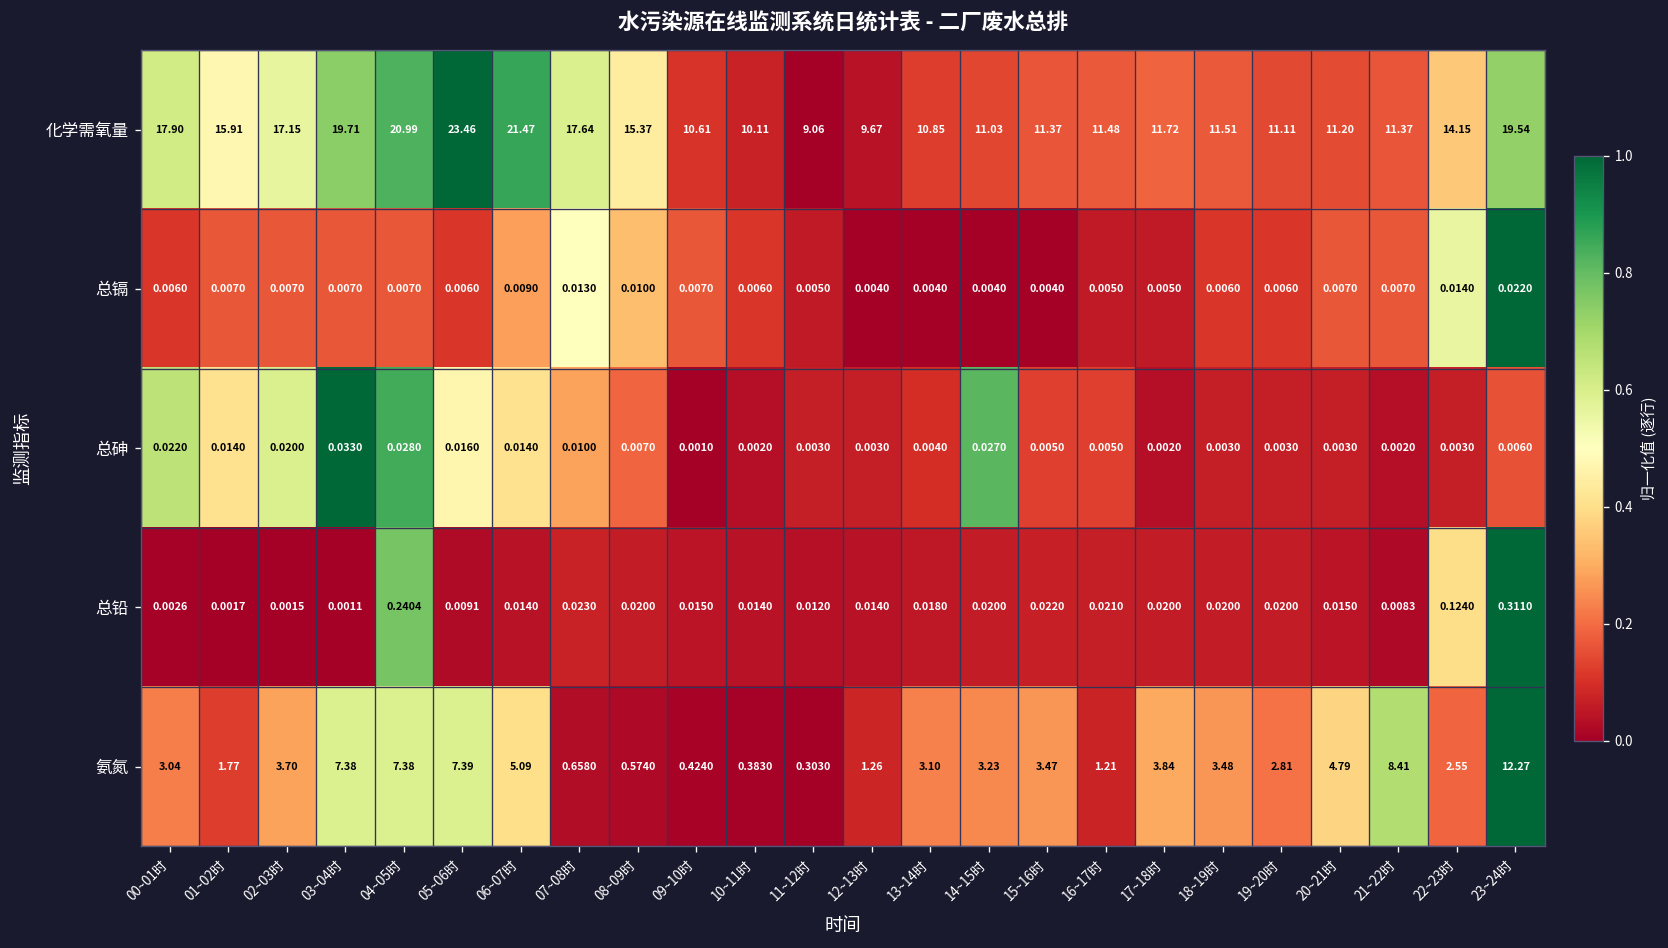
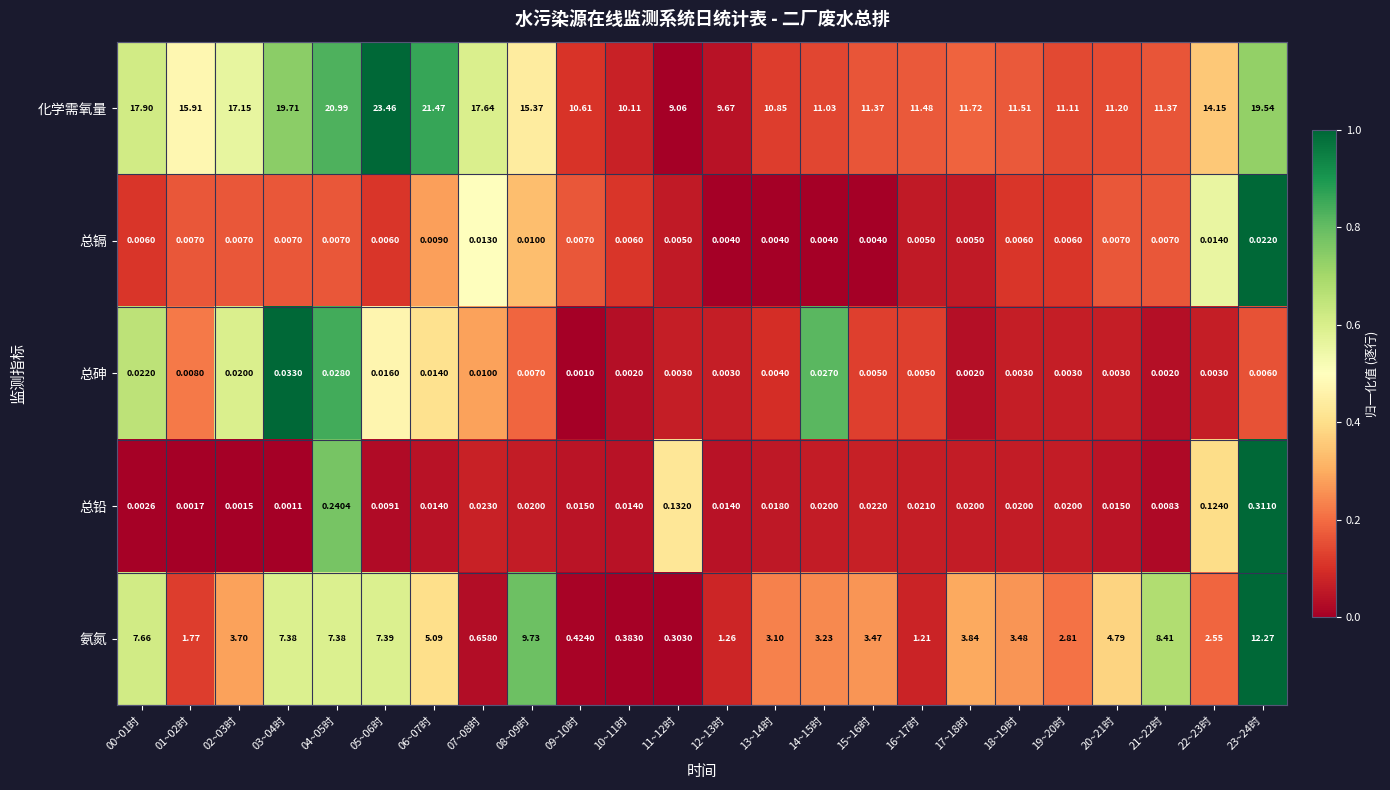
总砷, 01~02时: 0.0140 -> 0.0080
总铅, 11~12时: 0.0120 -> 0.1320
氨氮, 00~01时: 3.04 -> 7.66
氨氮, 08~09时: 0.5740 -> 9.73
